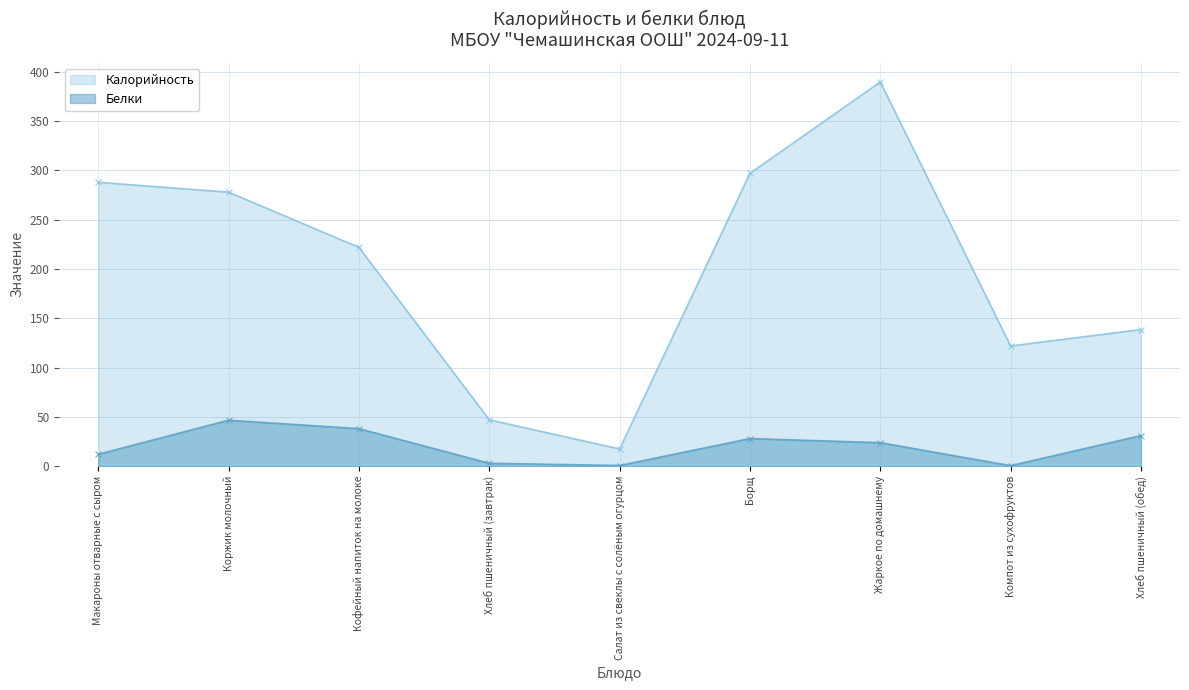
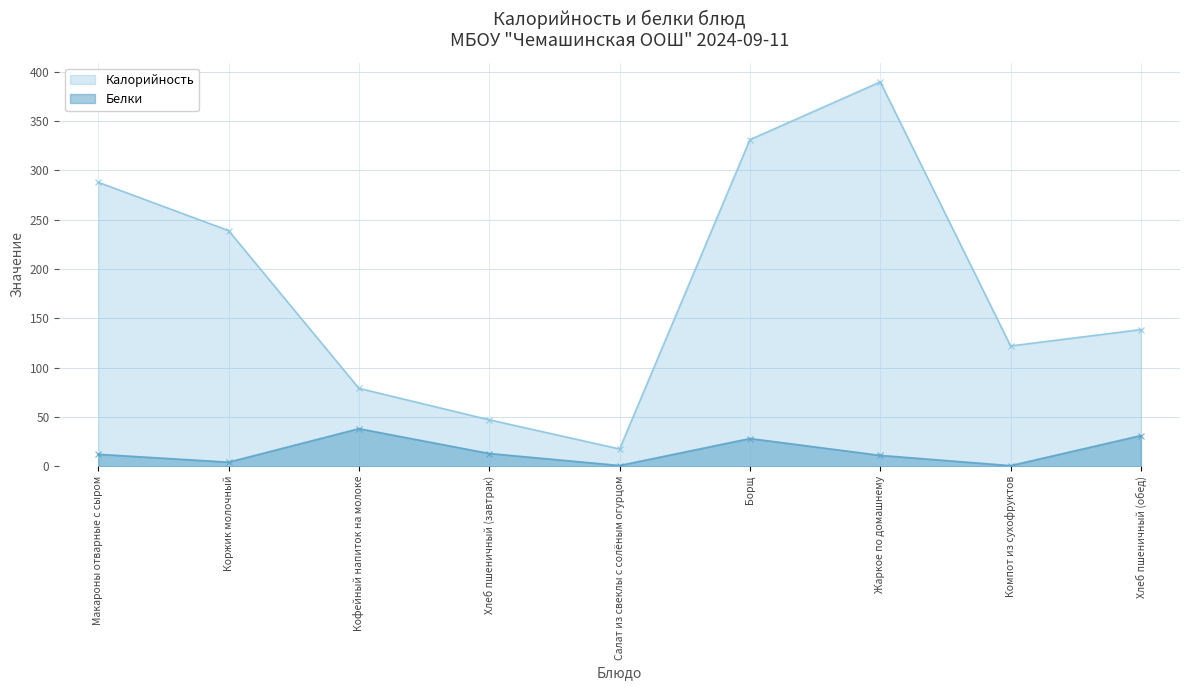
Калорийность, Коржик молочный: 280 -> 240
Белки, Коржик молочный: 50 -> 0
Калорийность, Кофейный напиток на молоке: 220 -> 80
Белки, Хлеб пшеничный (завтрак): 0 -> 10
Калорийность, Борщ: 300 -> 330
Белки, Жаркое по домашнему: 20 -> 10
